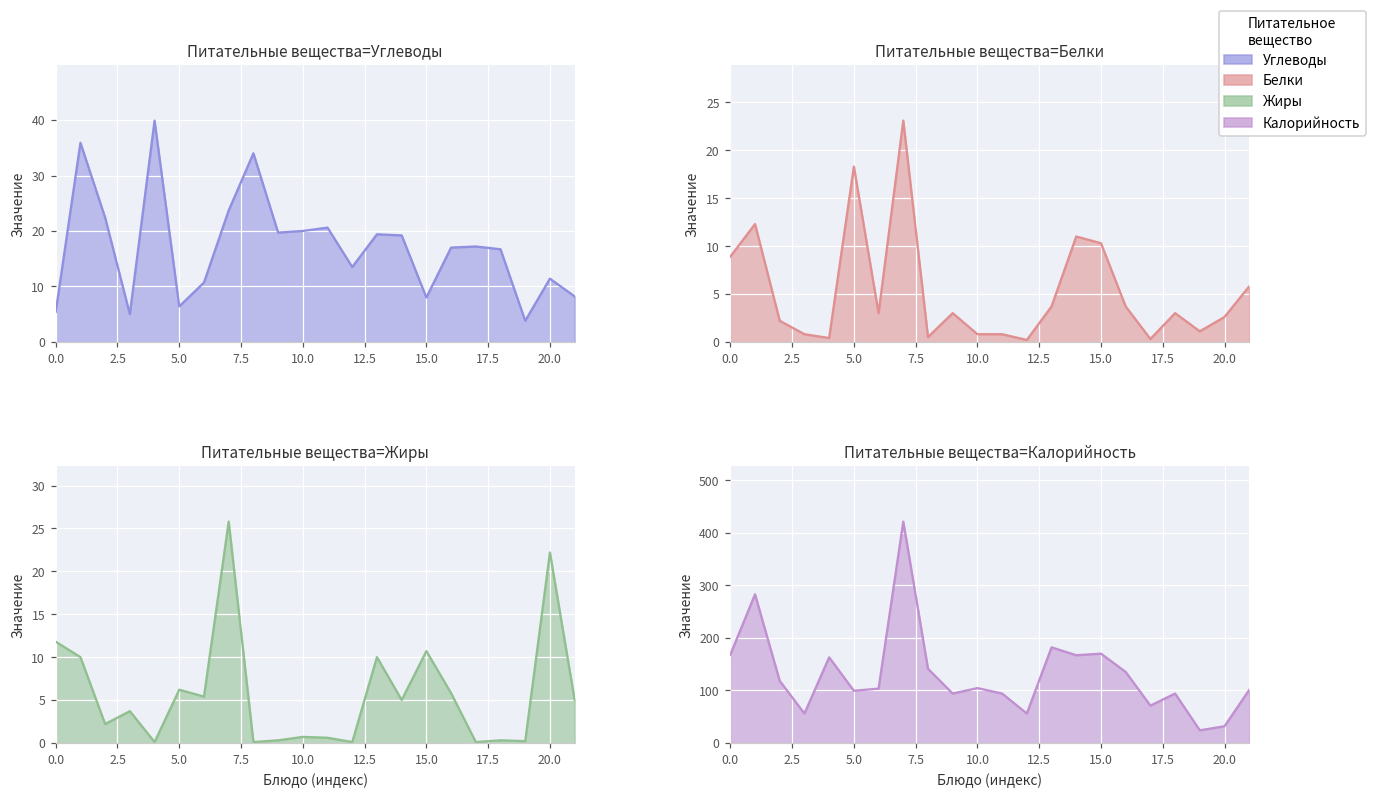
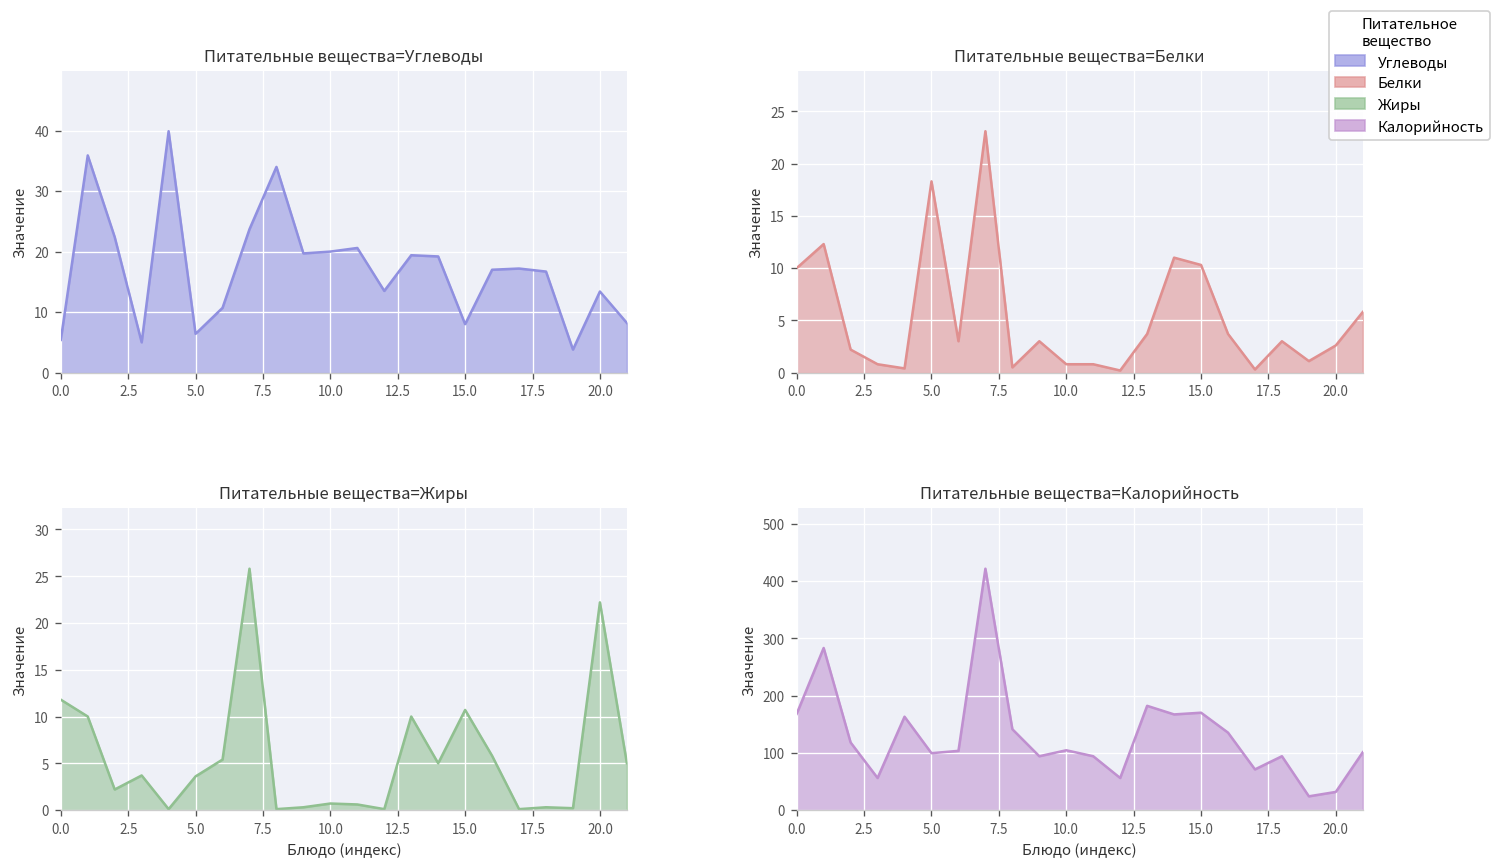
Питательные вещества=Углеводы, 20.0: 11 -> 13
Питательные вещества=Белки, 0.0: 9 -> 10
Питательные вещества=Жиры, 5.0: 6 -> 4
